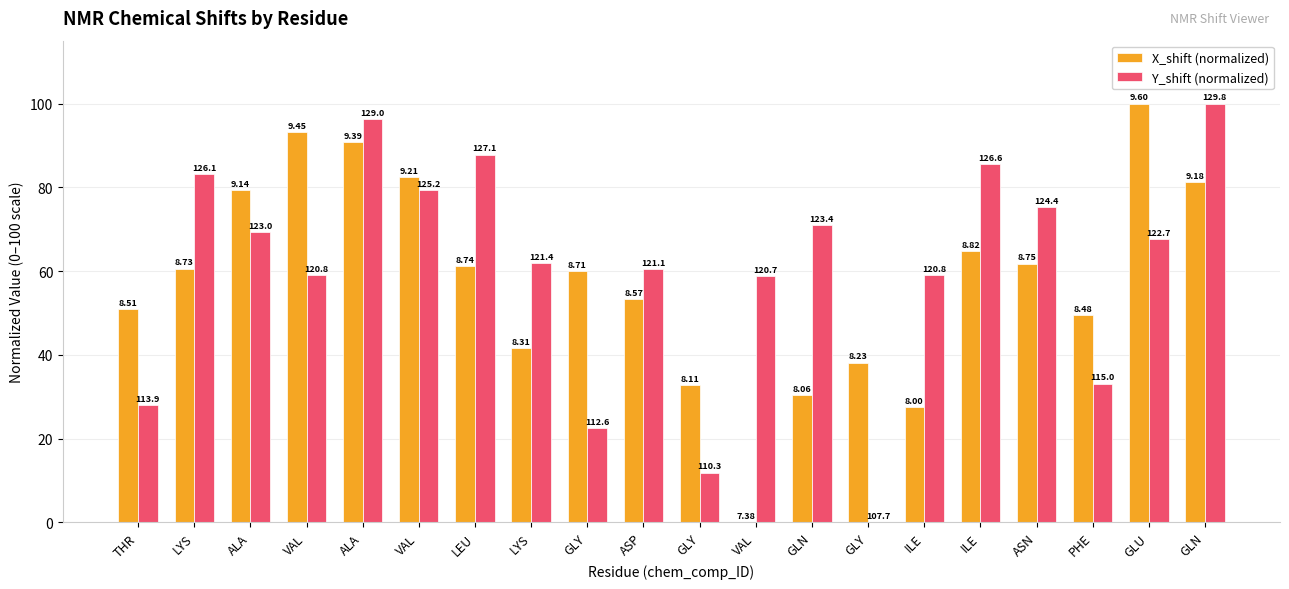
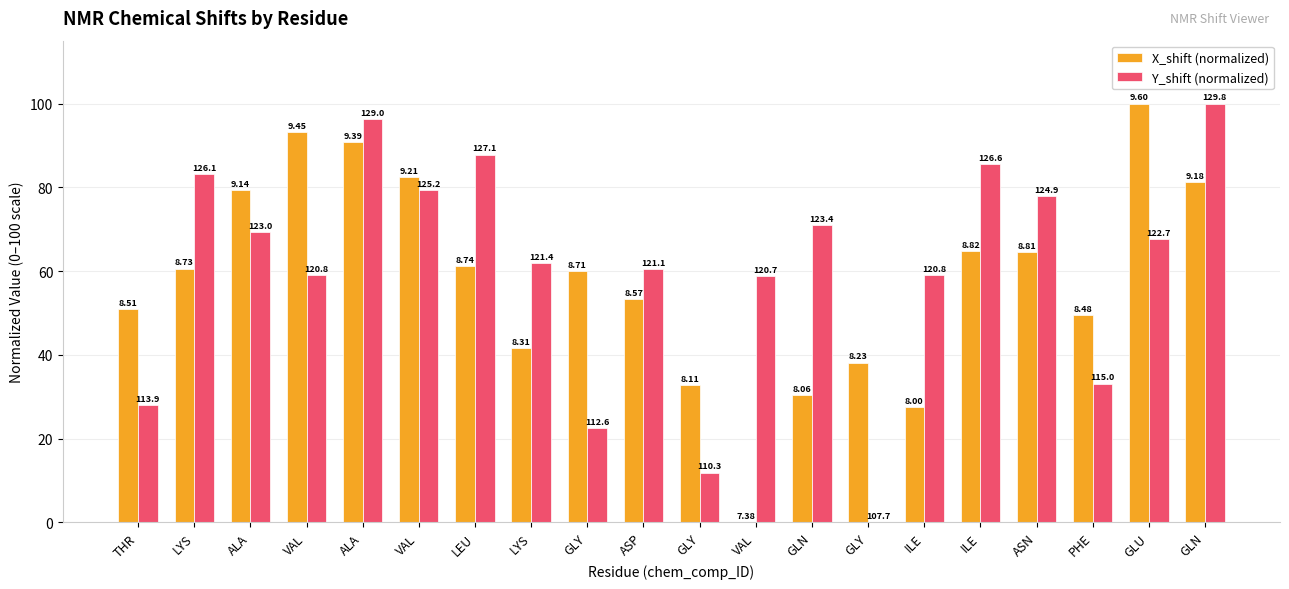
X_shift (normalized), ASN: 8.75 -> 8.81
Y_shift (normalized), ASN: 124.4 -> 124.9
